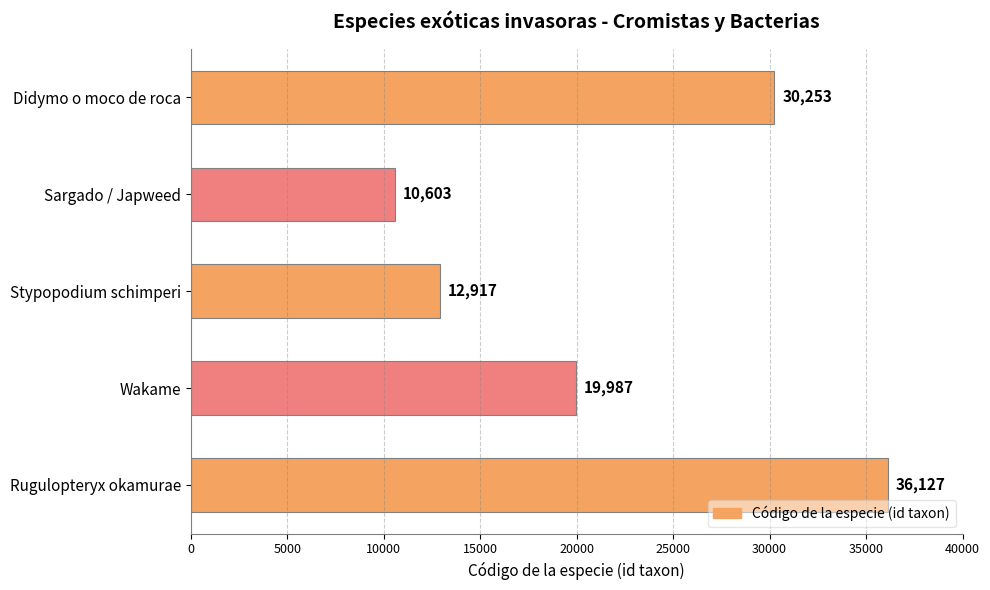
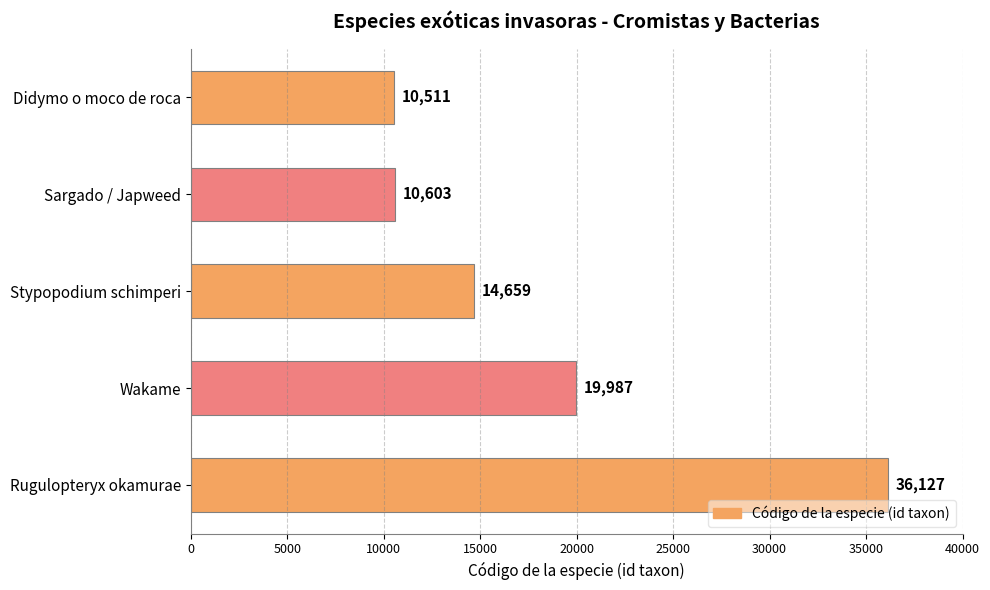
Didymo o moco de roca: 30,253 -> 10,511
Stypopodium schimperi: 12,917 -> 14,659
